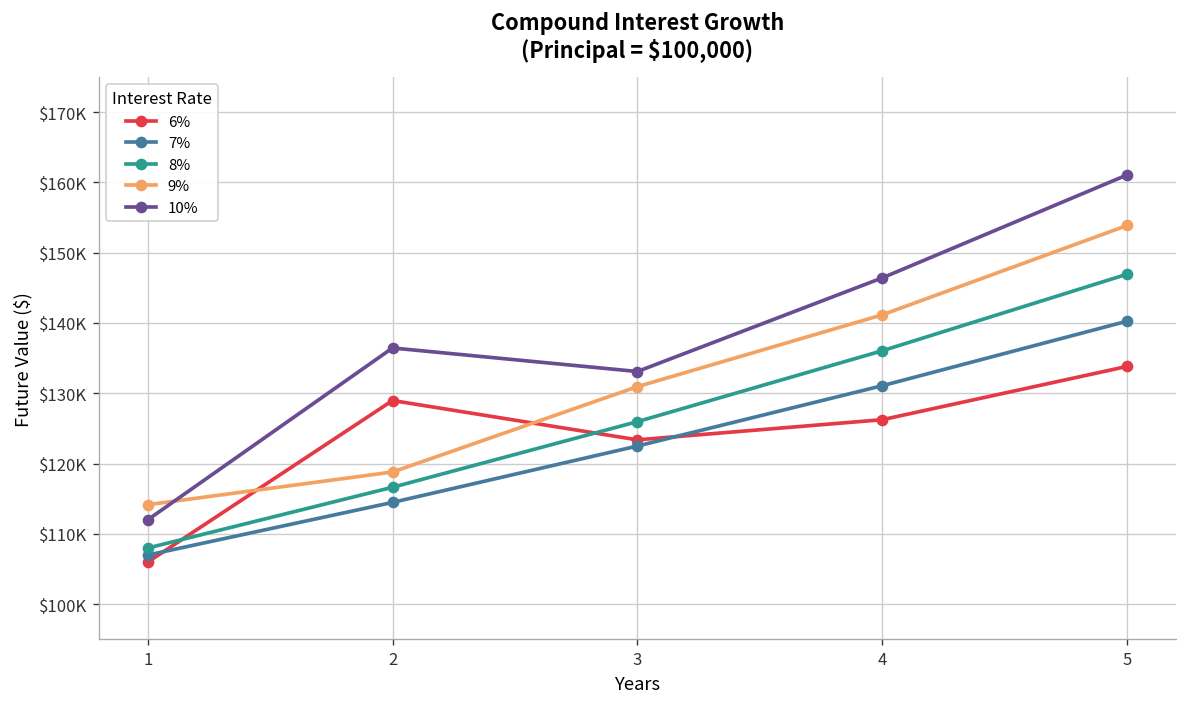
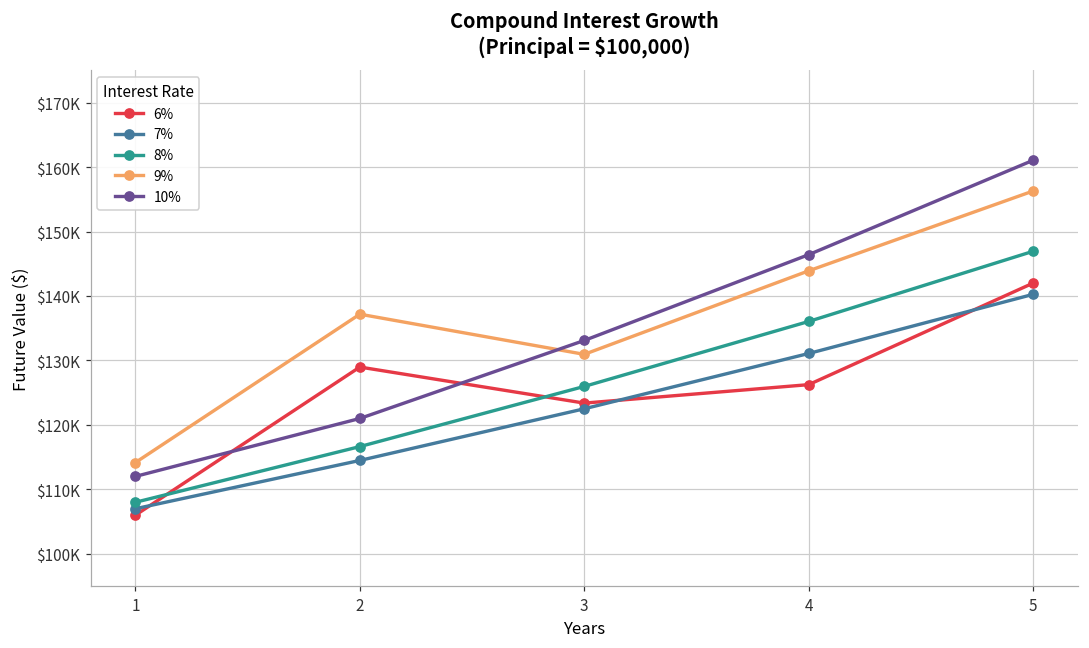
9%, 2: $119000 -> $137000
10%, 2: $136000 -> $121000
9%, 4: $141000 -> $144000
6%, 5: $134000 -> $142000
9%, 5: $154000 -> $156000
